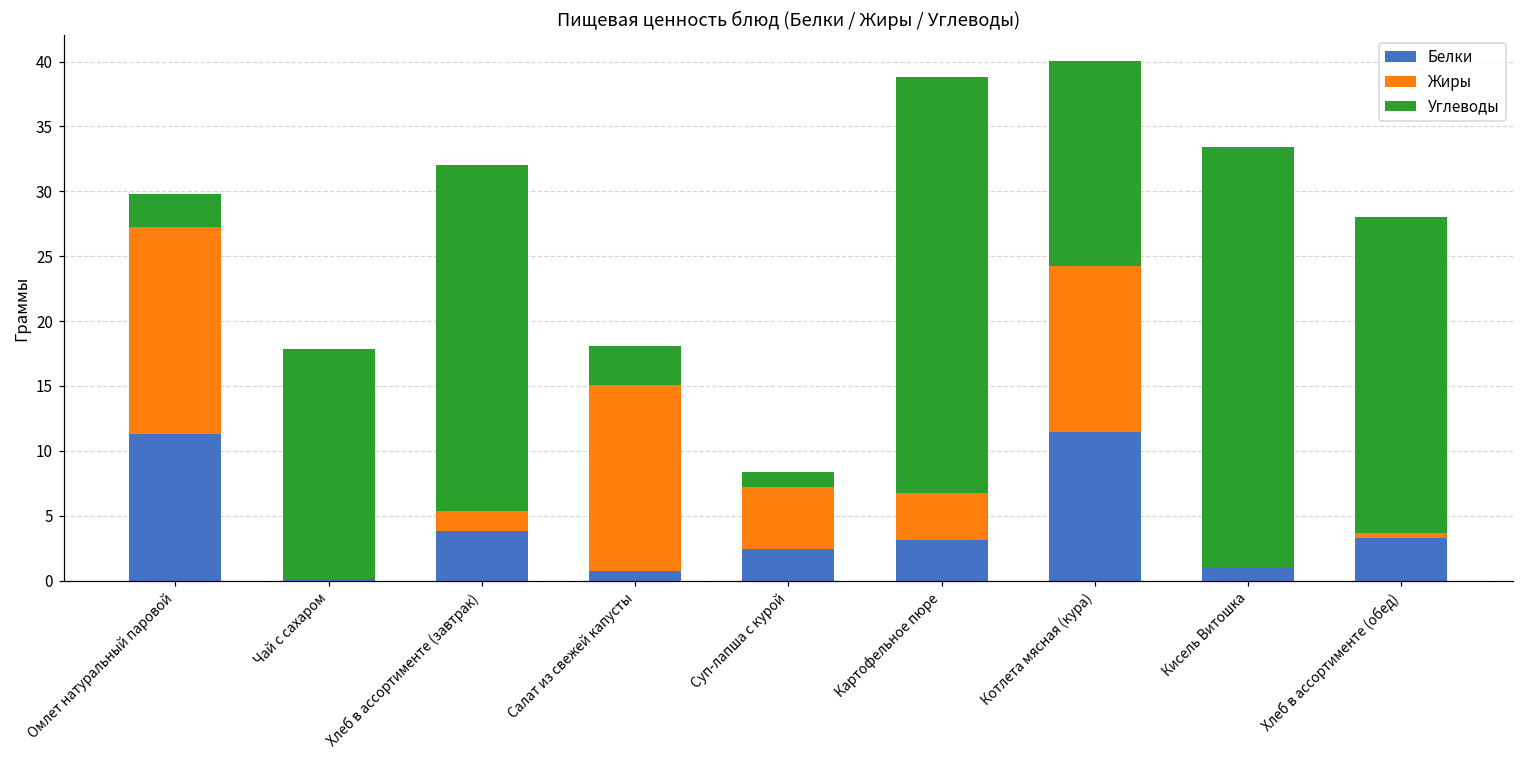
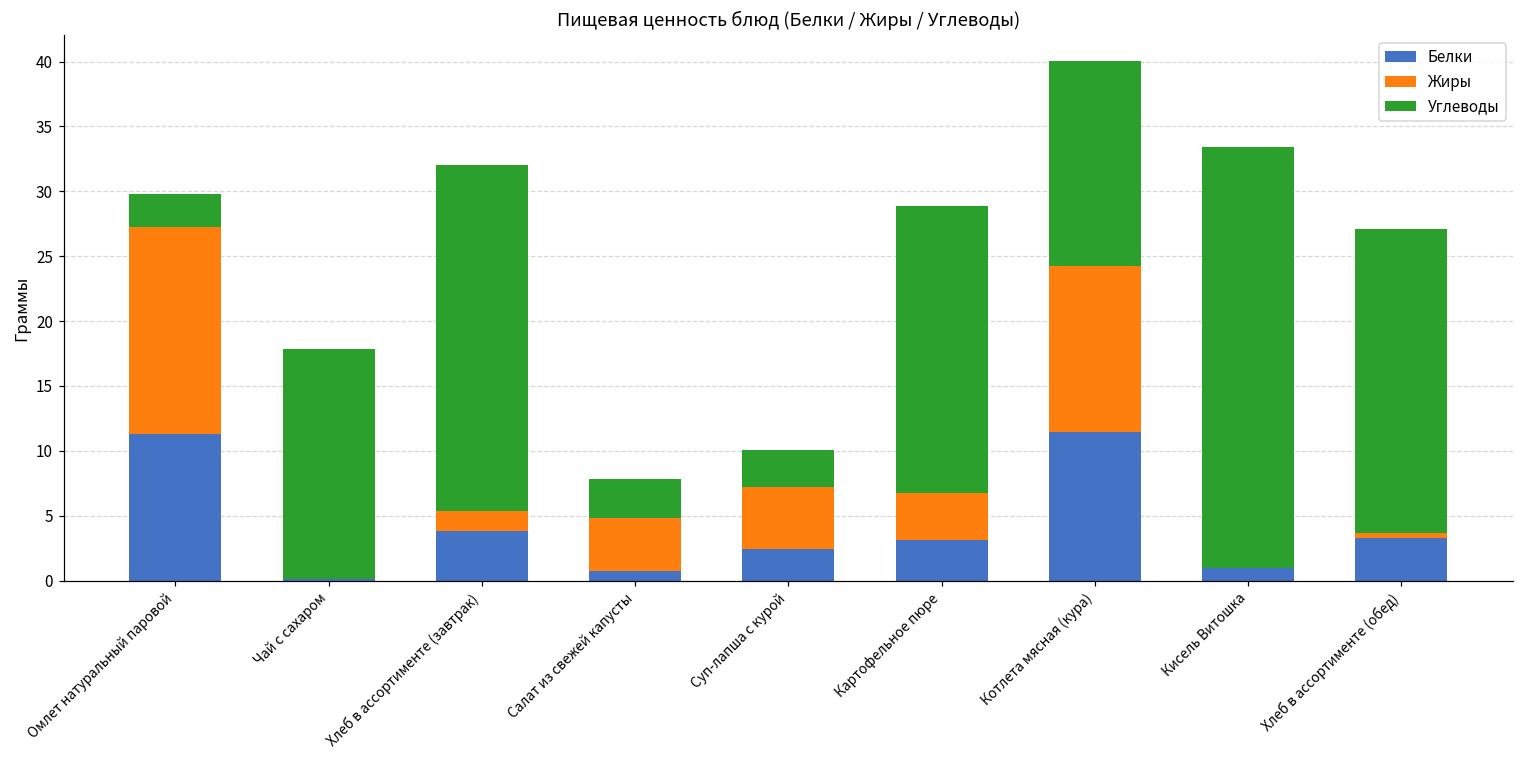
Жиры, Салат из свежей капусты: 14.4 -> 4.1
Углеводы, Суп-лапша с курой: 1.2 -> 2.9
Углеводы, Картофельное пюре: 32.0 -> 22.1
Углеводы, Хлеб в ассортименте (обед): 24.4 -> 23.5
